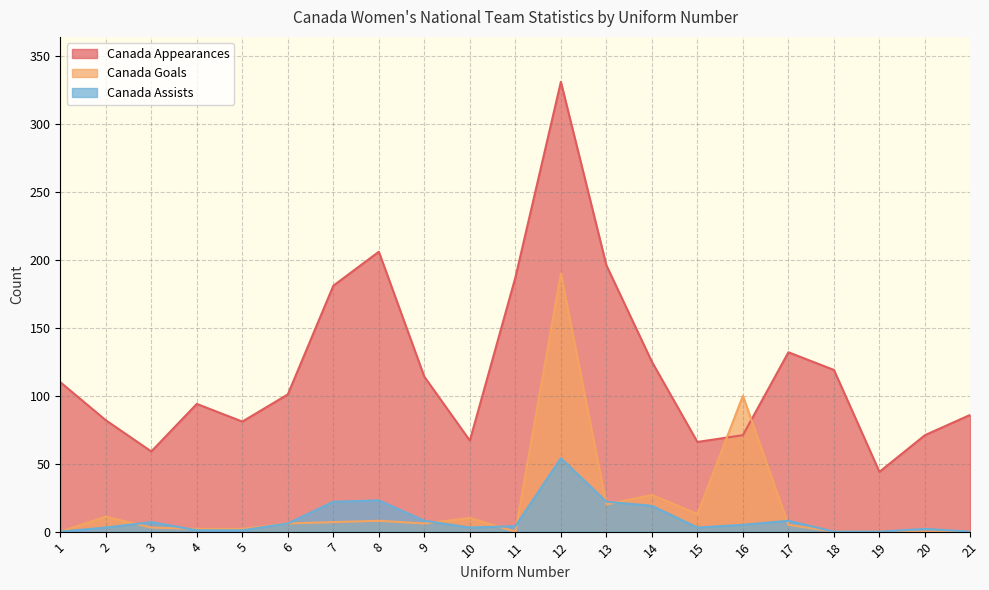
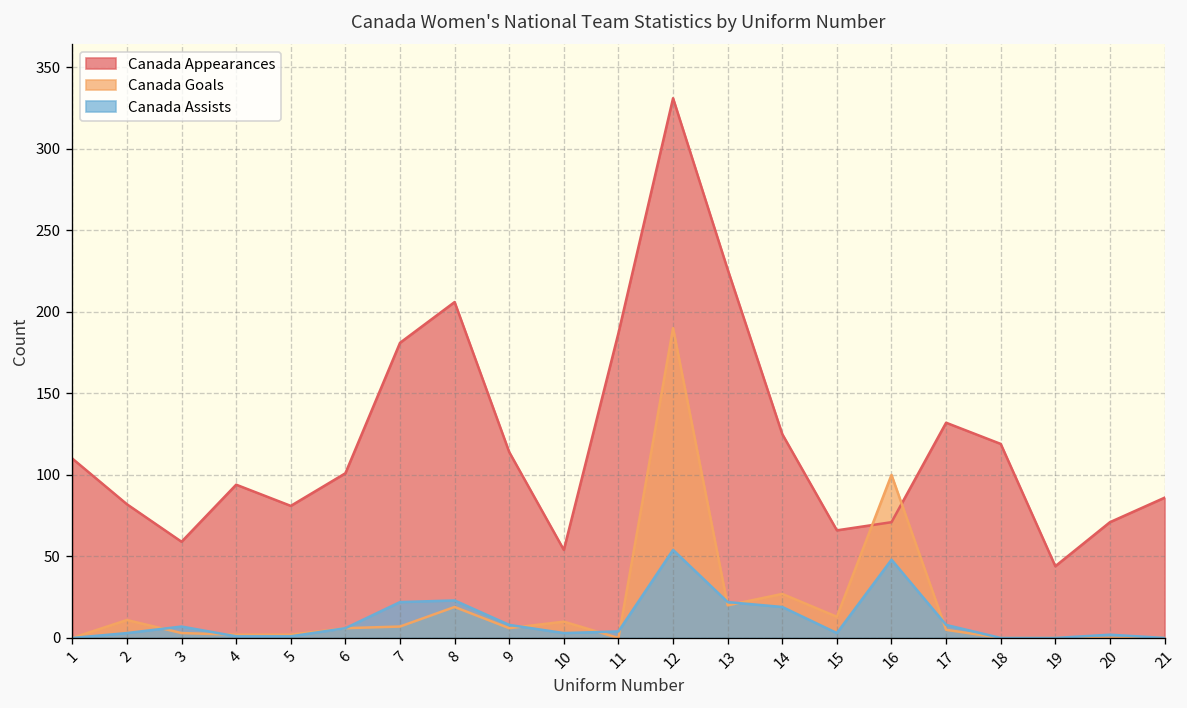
Canada Goals, 8: 8 -> 19
Canada Appearances, 10: 67 -> 54
Canada Appearances, 13: 196 -> 226
Canada Assists, 16: 5 -> 48
